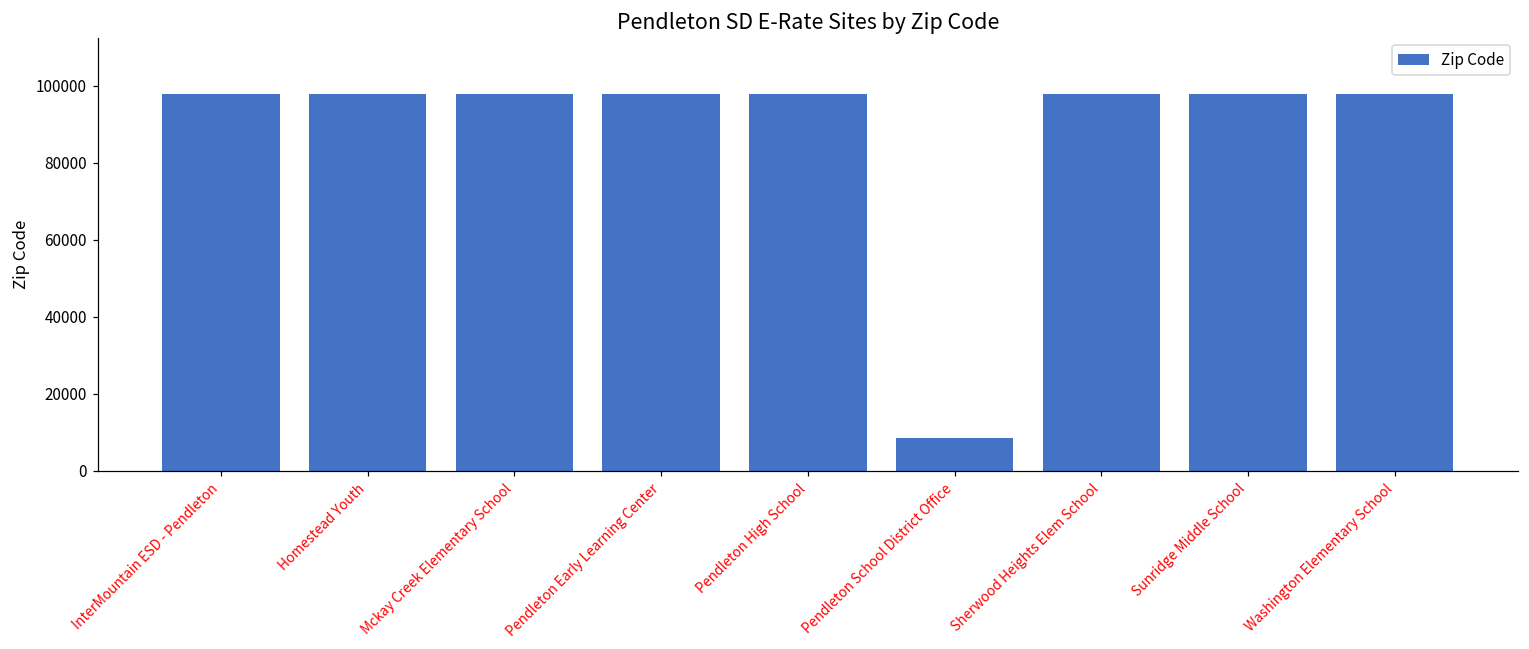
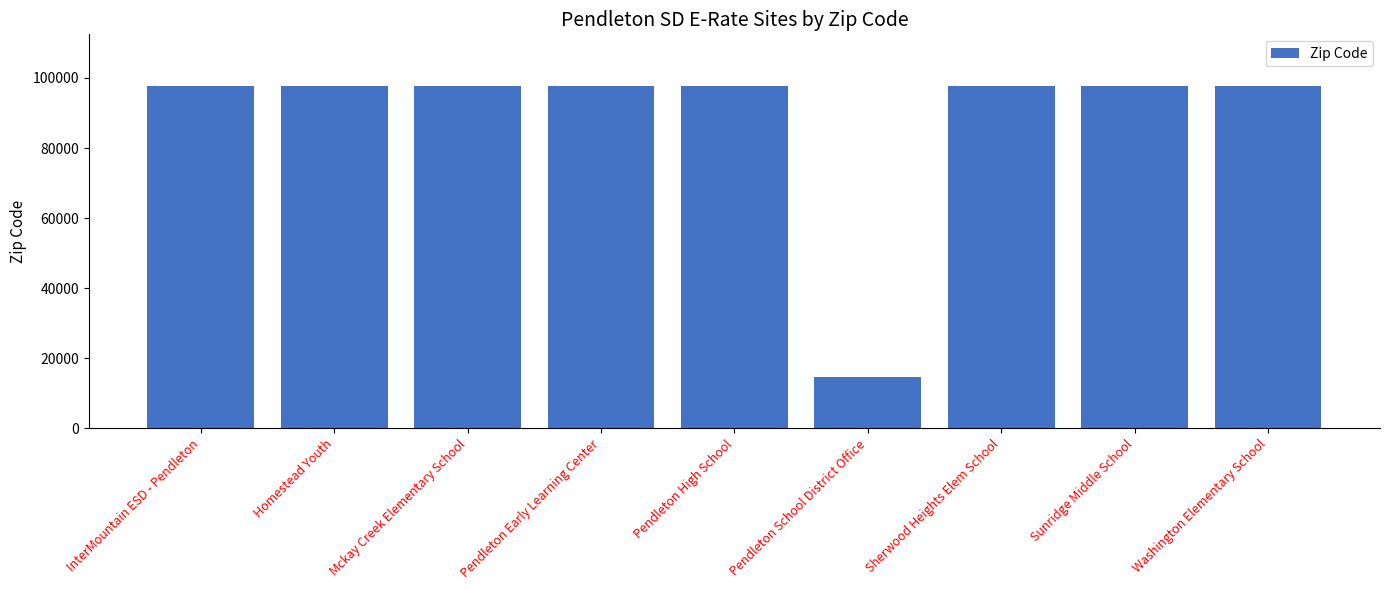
Pendleton School District Office: 8000 -> 15000
